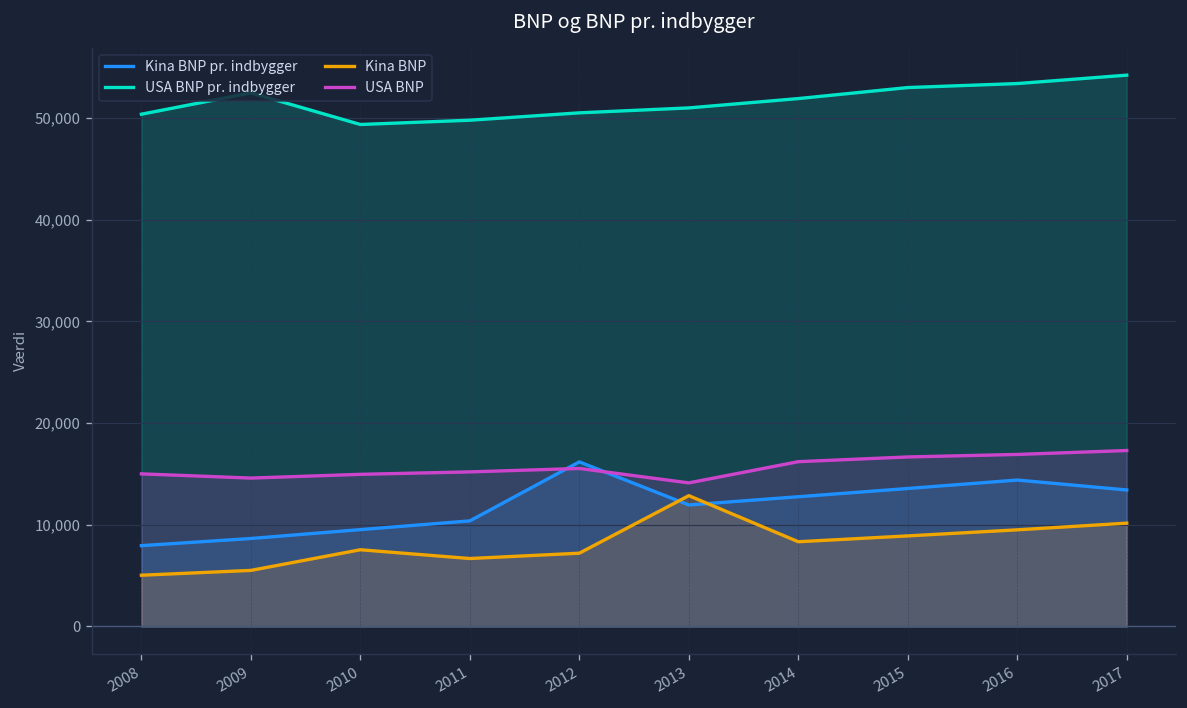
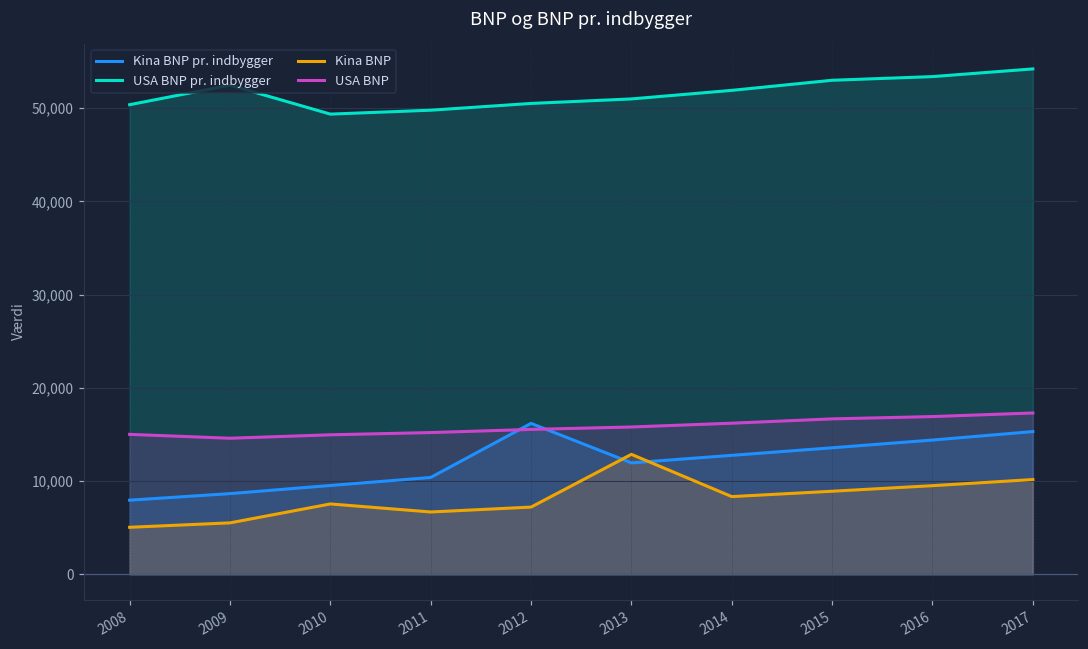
USA BNP, 2013: 14,000 -> 16,000
Kina BNP pr. indbygger, 2017: 13,000 -> 15,000
